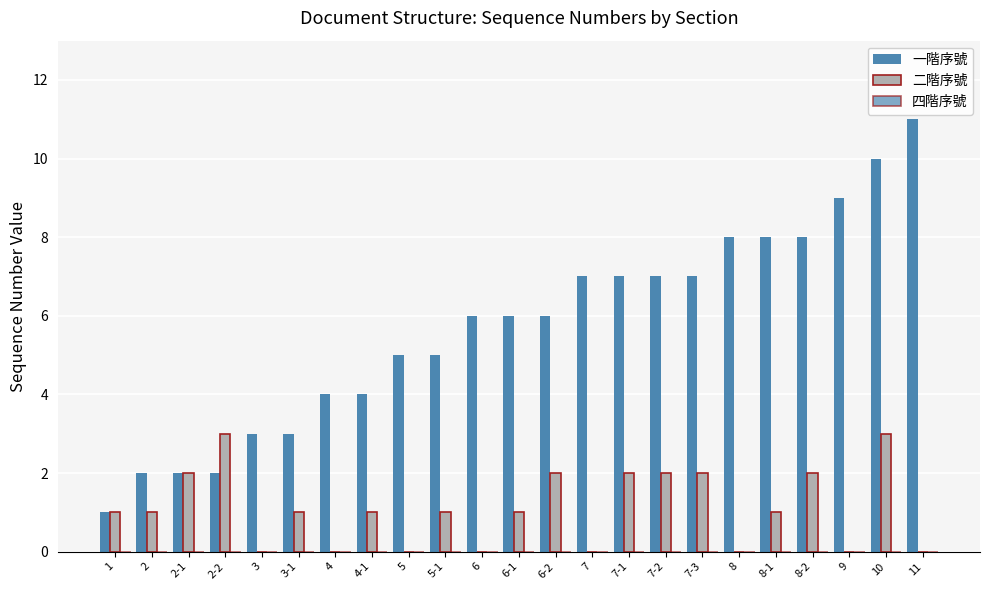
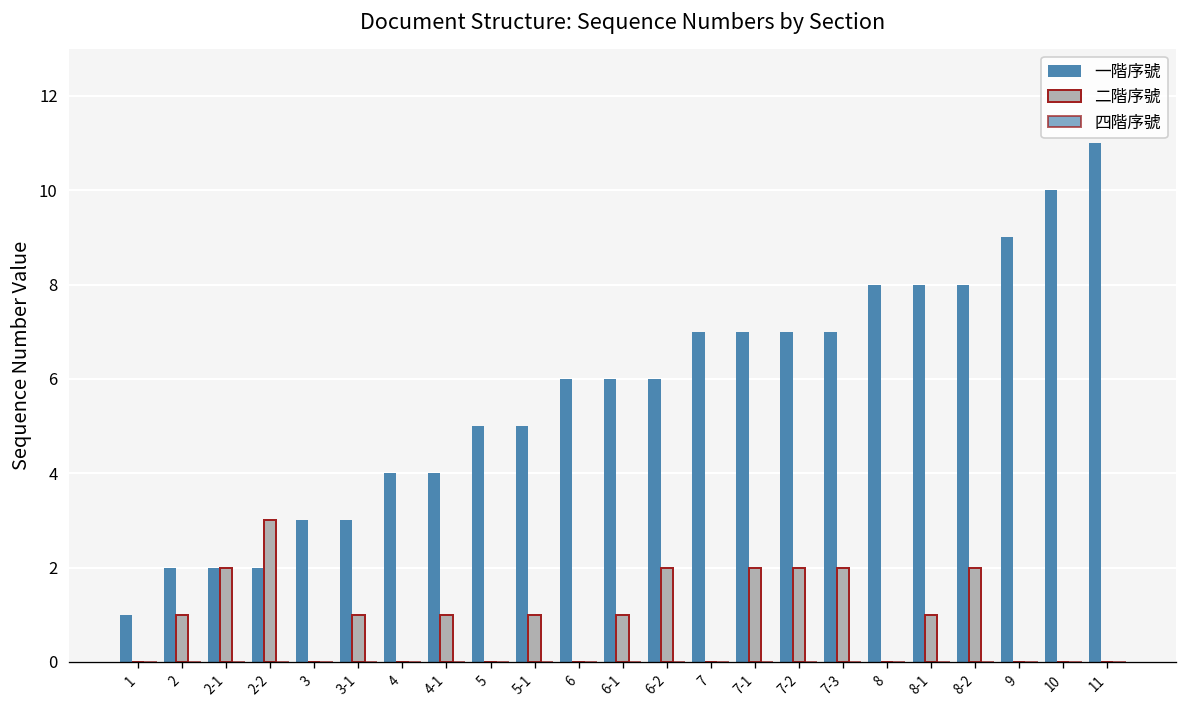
二階序號, 1: 1 -> 0
二階序號, 10: 3 -> 0
